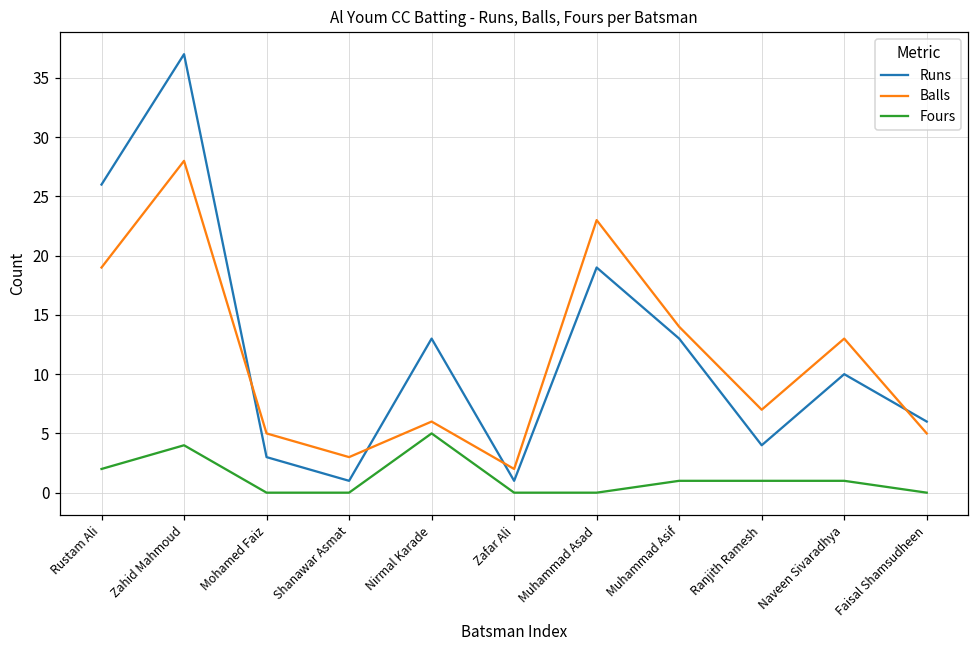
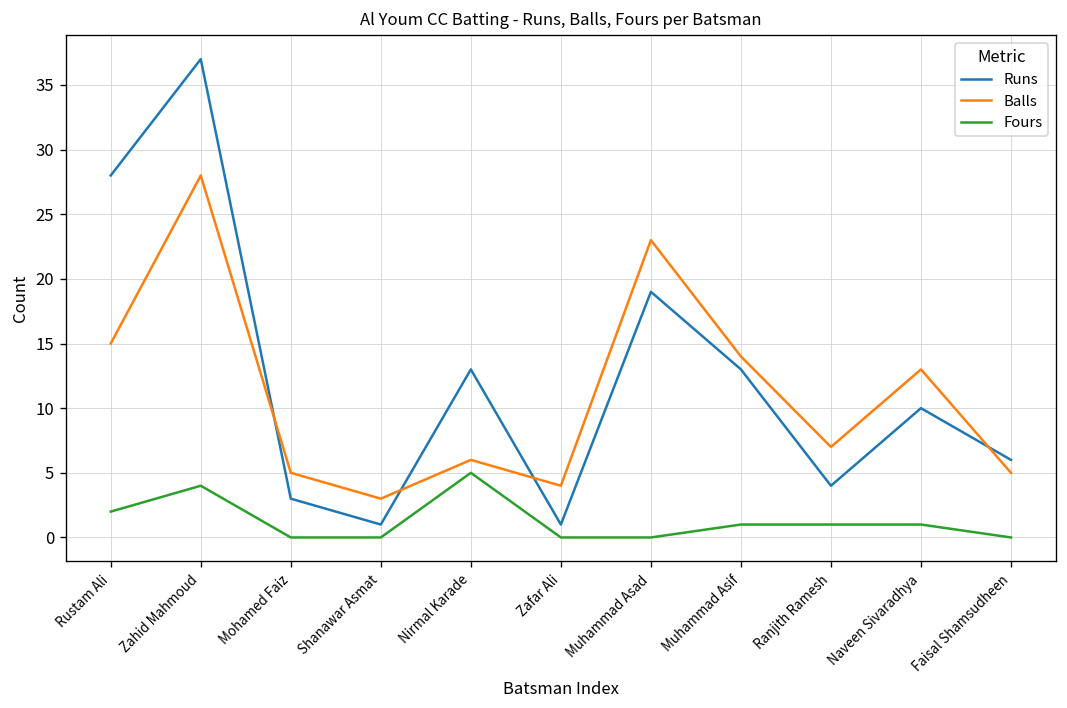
Runs, Rustam Ali: 26 -> 28
Balls, Rustam Ali: 19 -> 15
Balls, Zafar Ali: 2 -> 4
